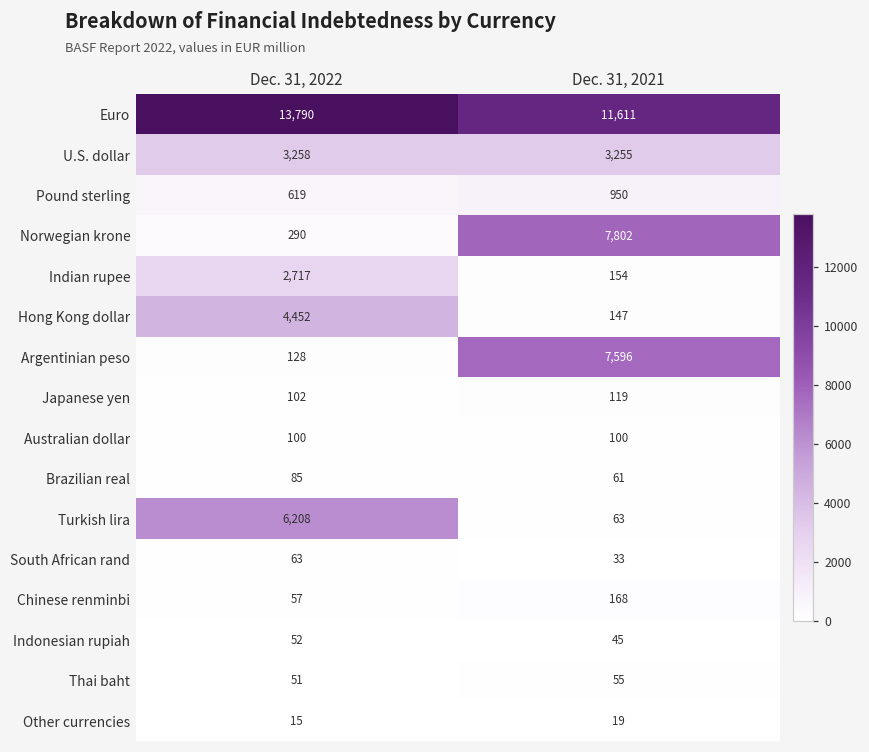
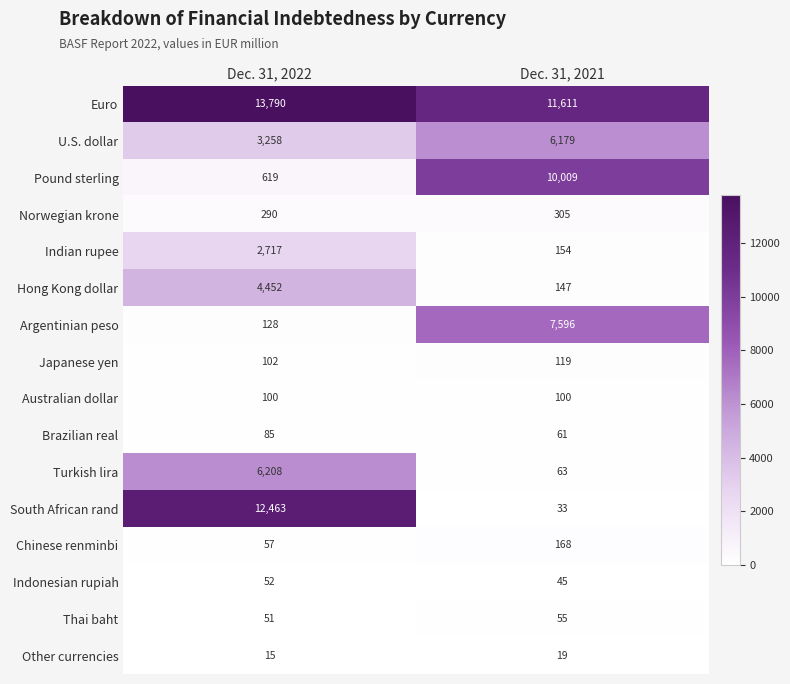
U.S. dollar, Dec. 31, 2021: 3,255 -> 6,179
Pound sterling, Dec. 31, 2021: 950 -> 10,009
Norwegian krone, Dec. 31, 2021: 7,802 -> 305
South African rand, Dec. 31, 2022: 63 -> 12,463
